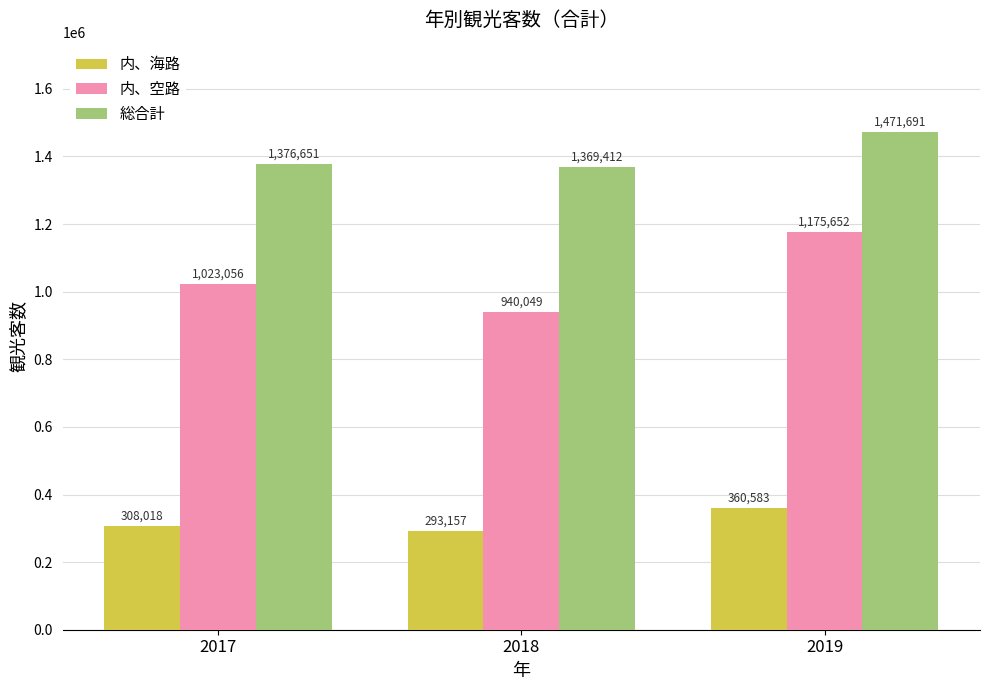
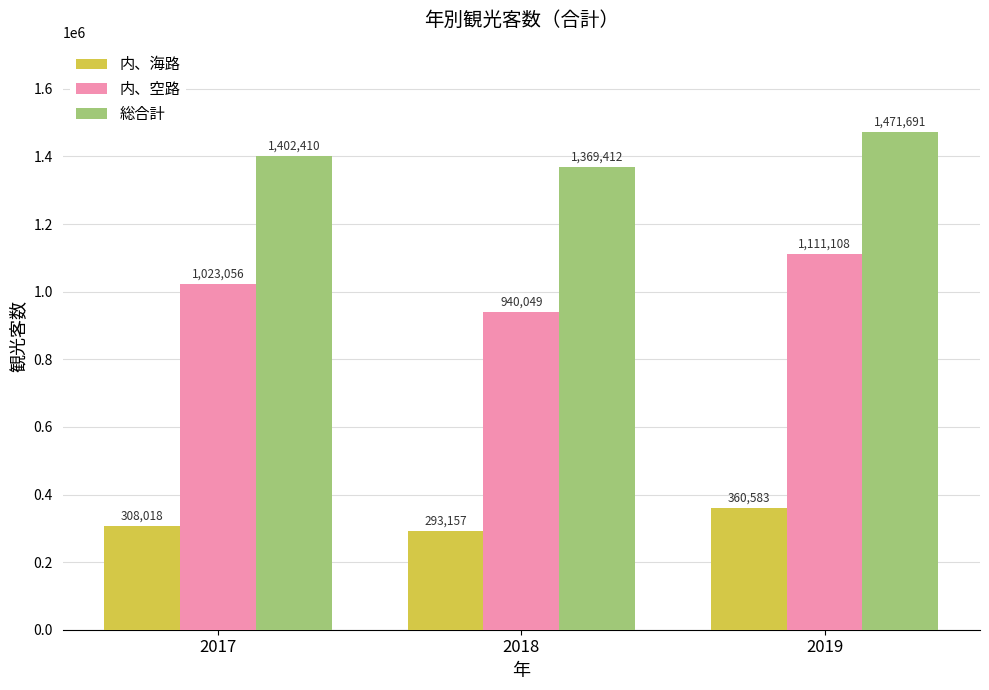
総合計, 2017: 1,376,651 -> 1,402,410
内、空路, 2019: 1,175,652 -> 1,111,108
